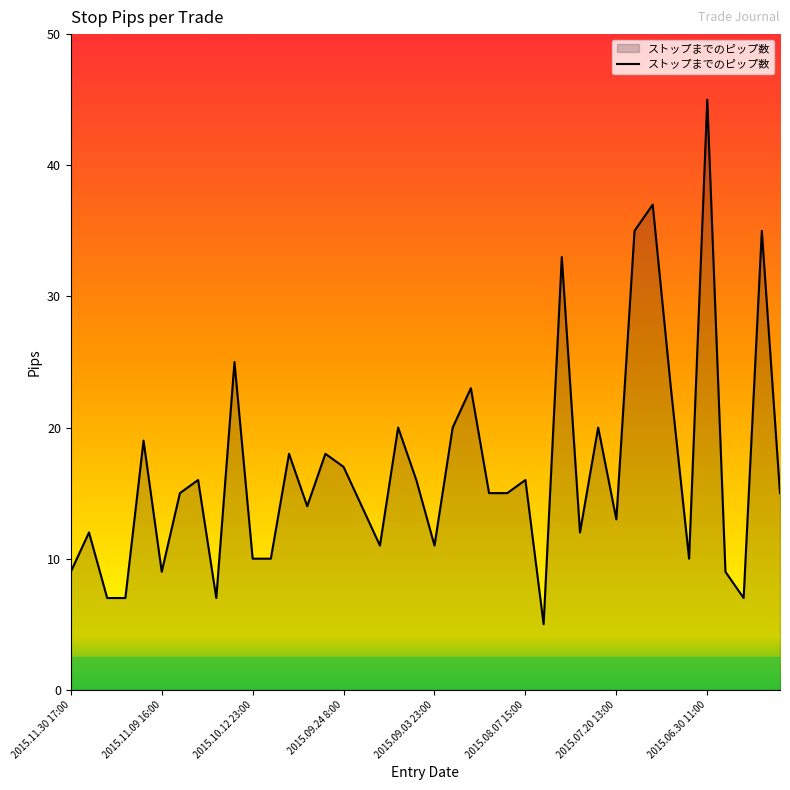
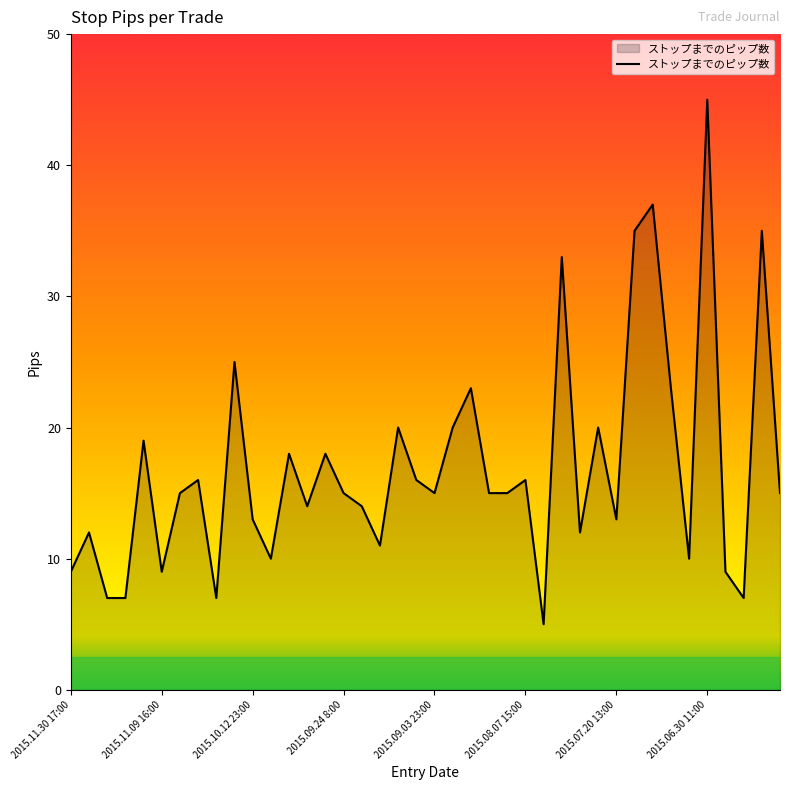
2015.10.12 23:00: 10 -> 13
2015.09.24 8:00: 17 -> 15
2015.09.03 23:00: 11 -> 15
